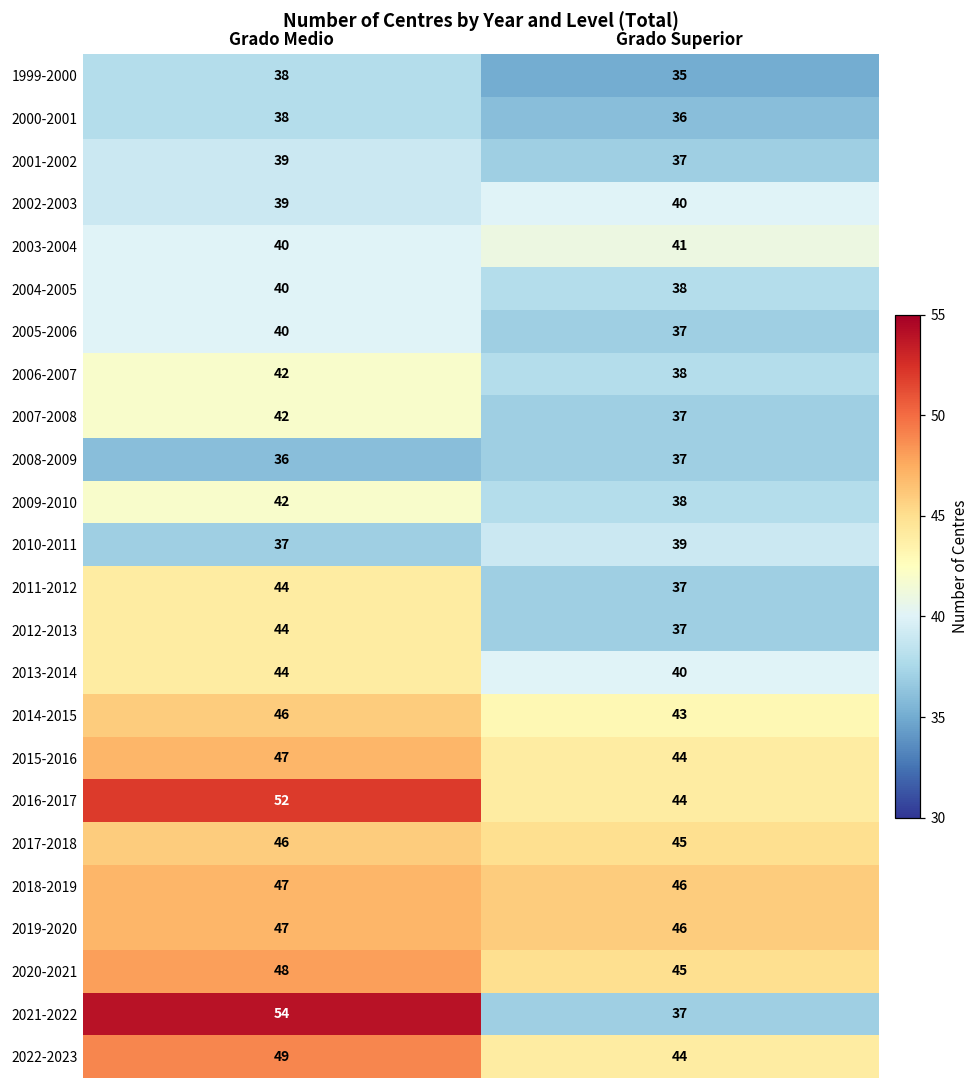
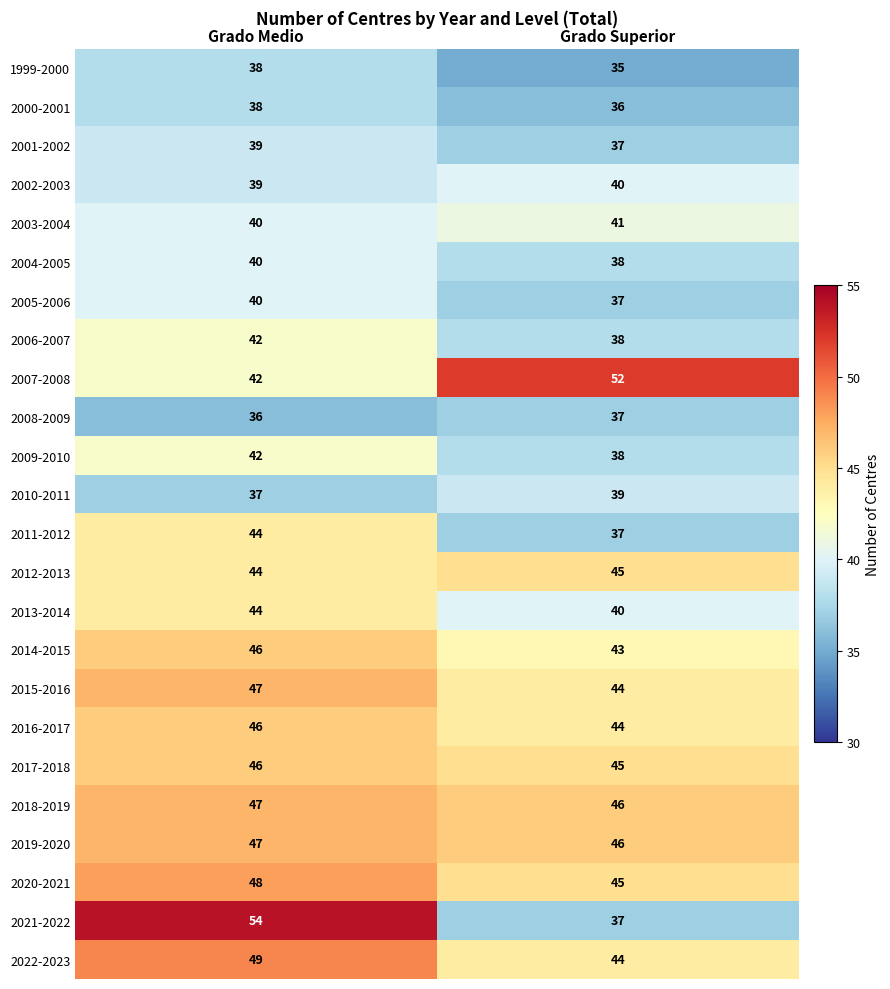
2007-2008, Grado Superior: 37 -> 52
2012-2013, Grado Superior: 37 -> 45
2016-2017, Grado Medio: 52 -> 46
